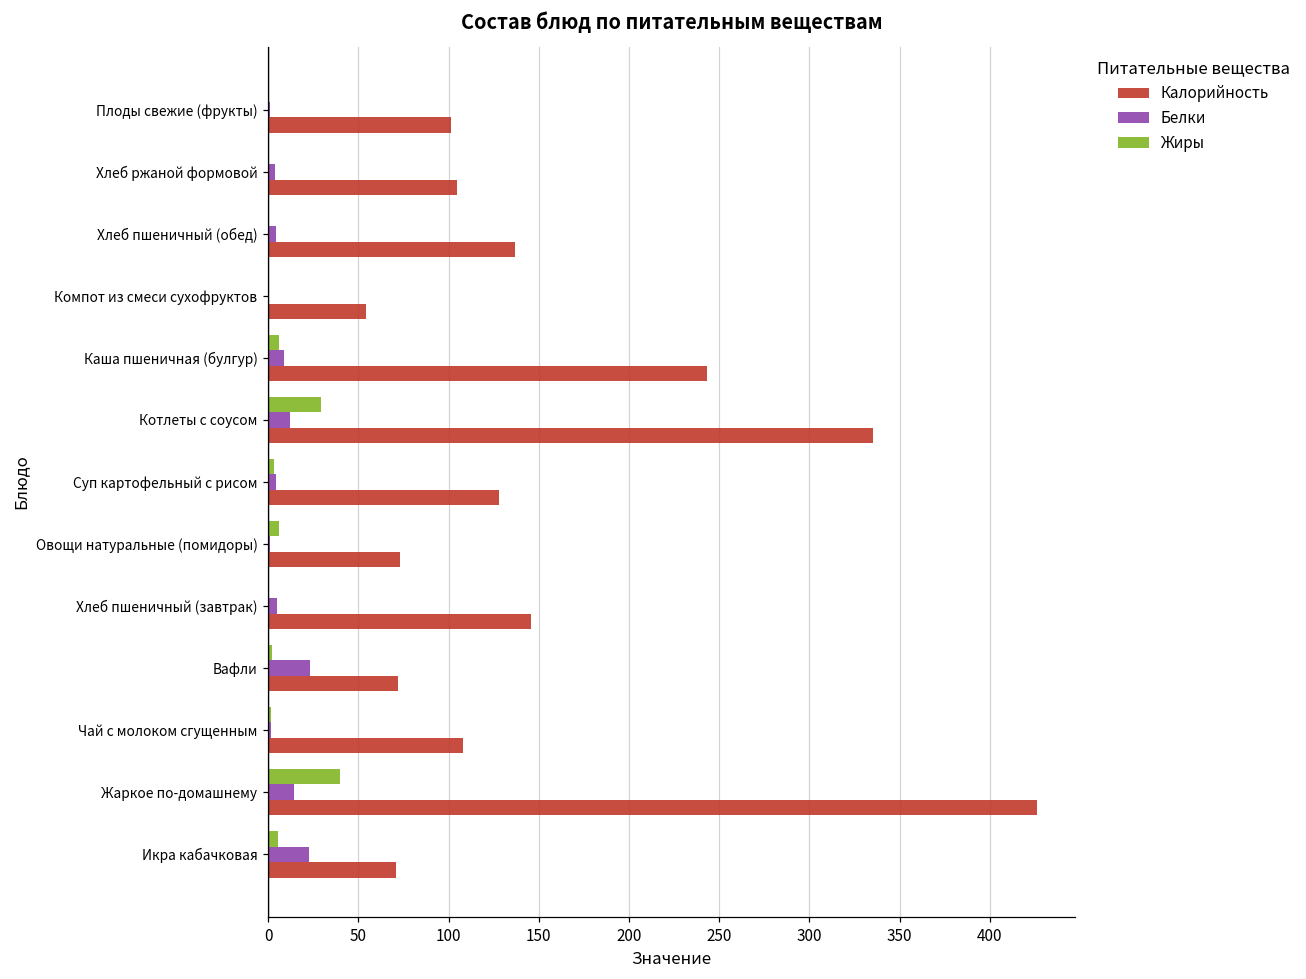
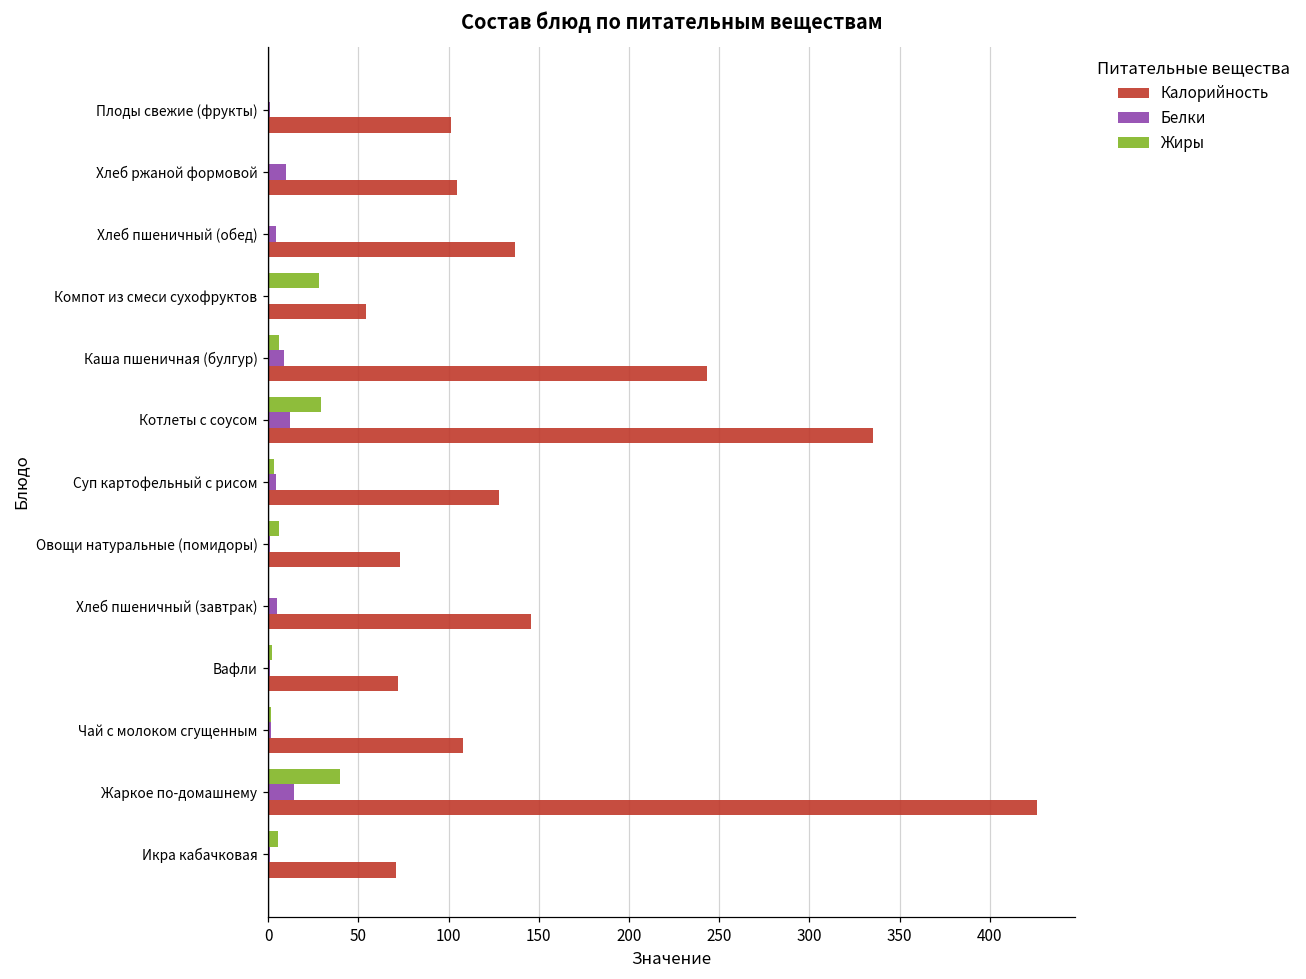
Белки, Хлеб ржаной формовой: 4 -> 10
Жиры, Компот из смеси сухофруктов: 0 -> 28
Белки, Вафли: 23 -> 1
Белки, Икра кабачковая: 22 -> 1
